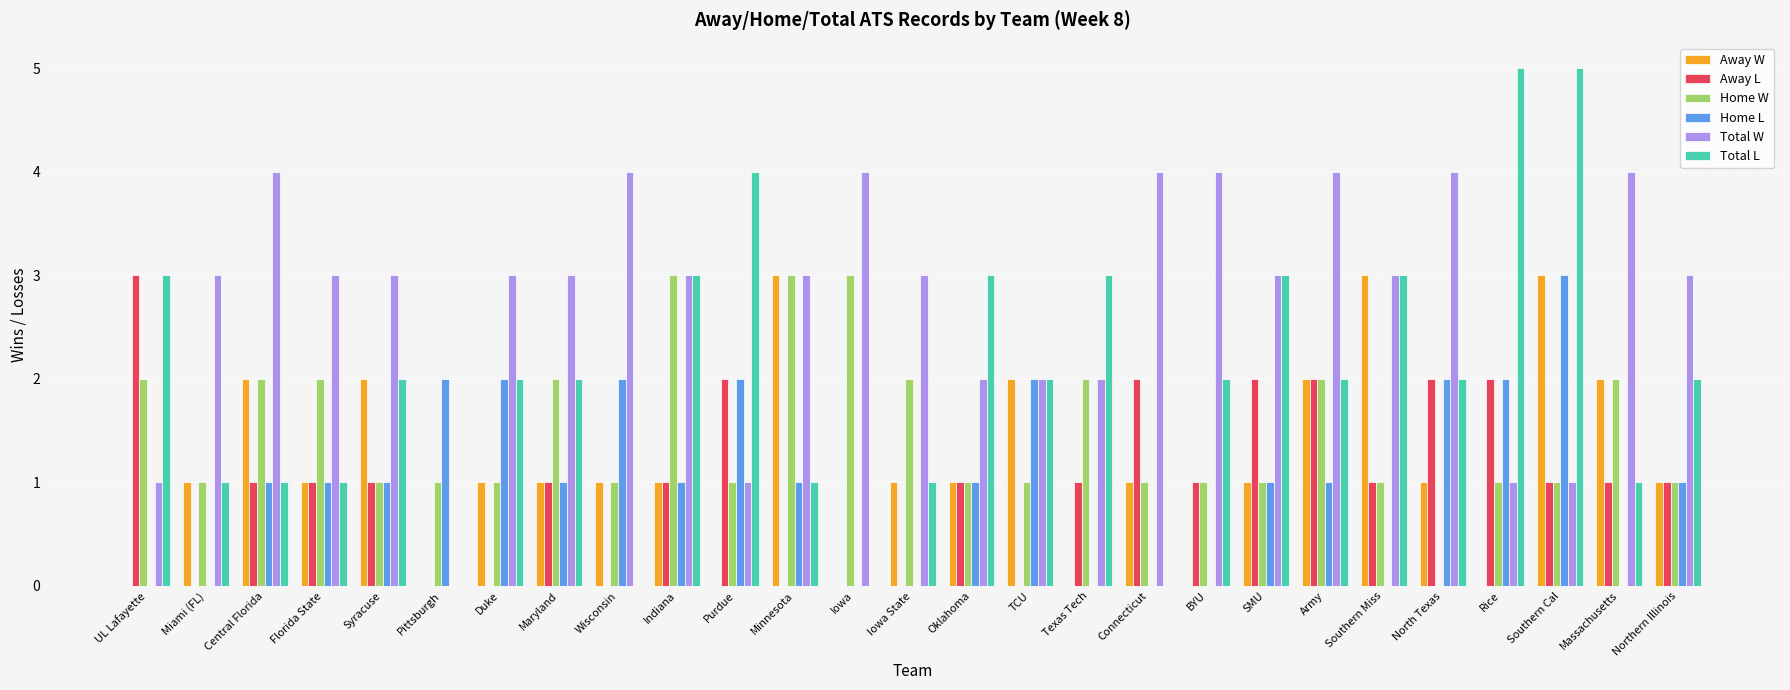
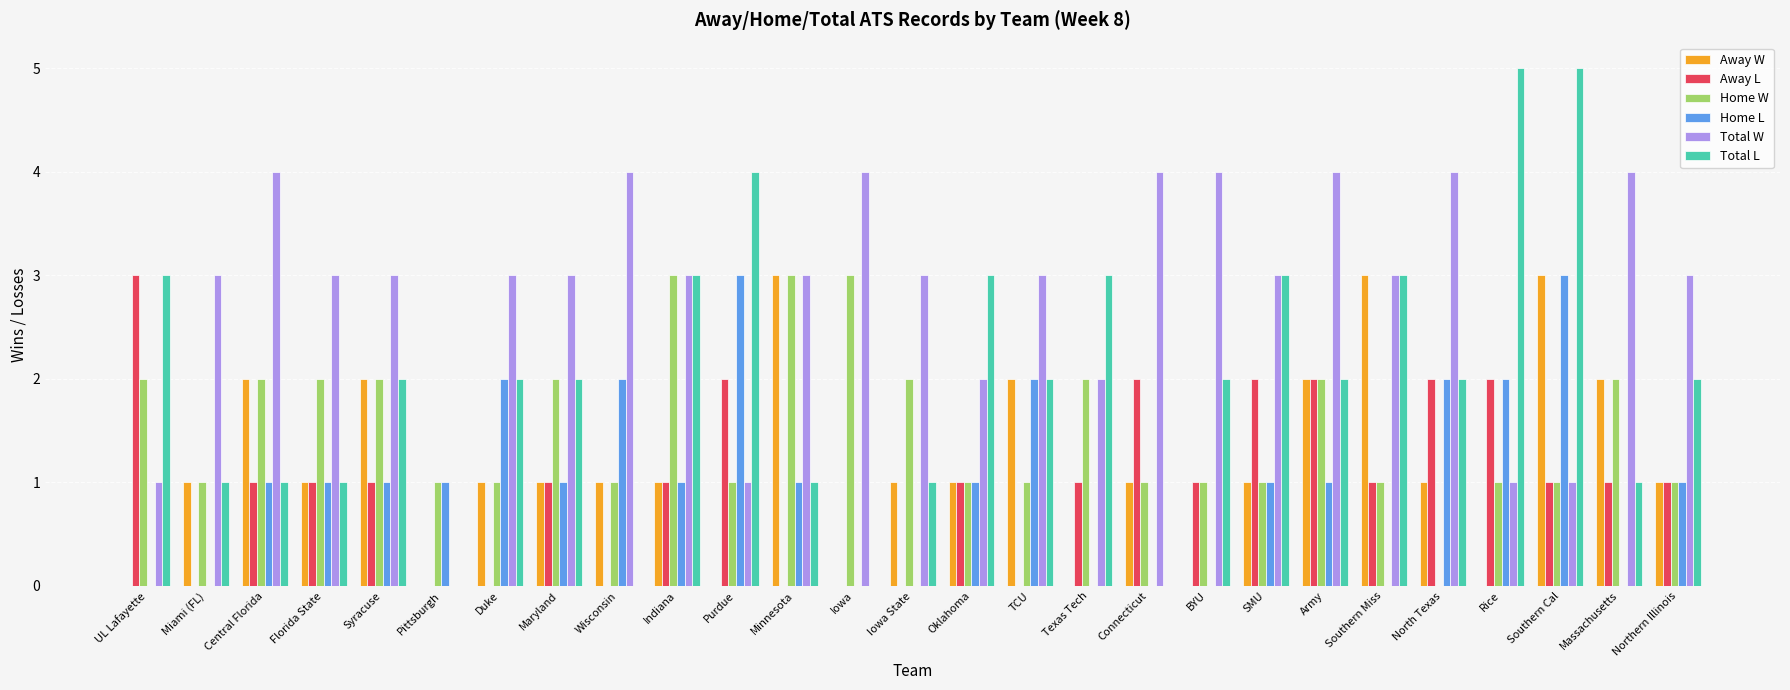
Home W, Syracuse: 1 -> 2
Home L, Pittsburgh: 2 -> 1
Home L, Purdue: 2 -> 3
Total W, TCU: 2 -> 3
